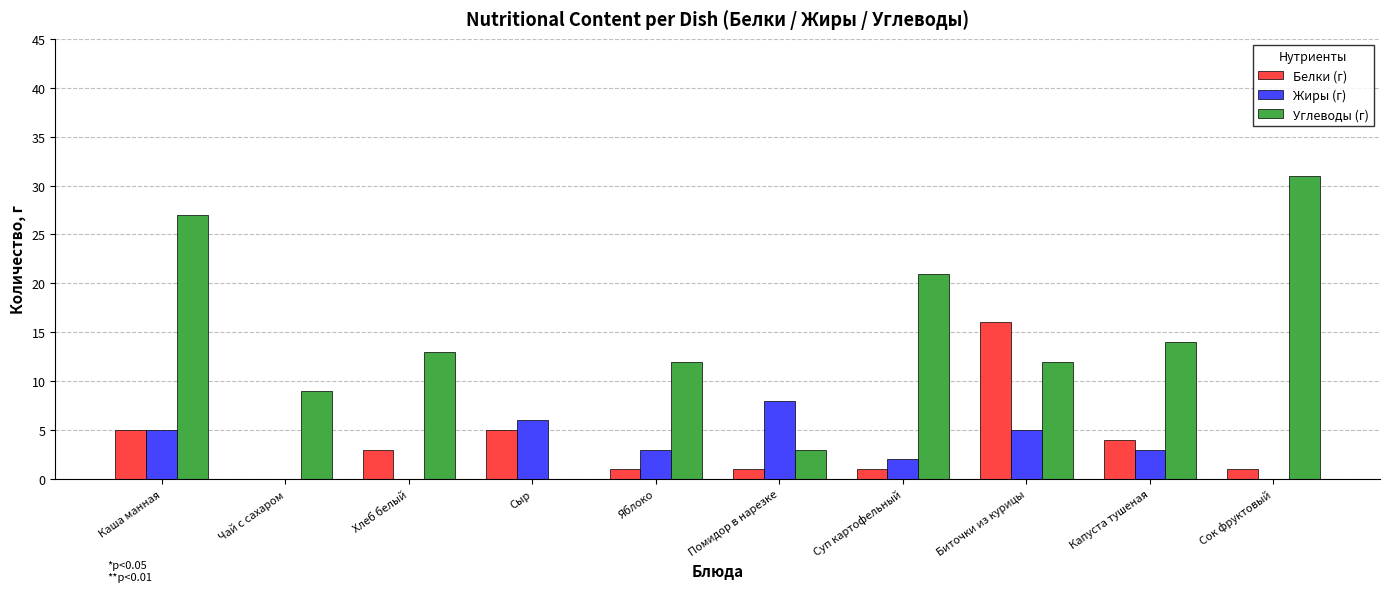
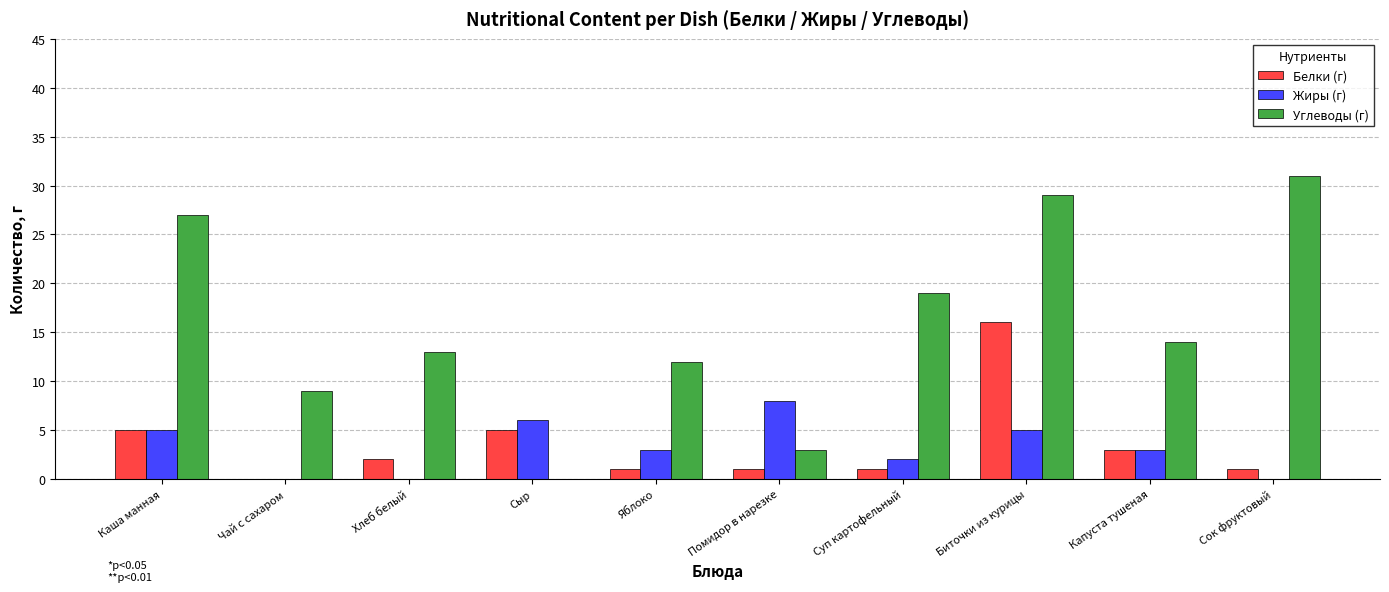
Белки (г), Хлеб белый: 3 -> 2
Углеводы (г), Суп картофельный: 21 -> 19
Углеводы (г), Биточки из курицы: 12 -> 29
Белки (г), Капуста тушеная: 4 -> 3
